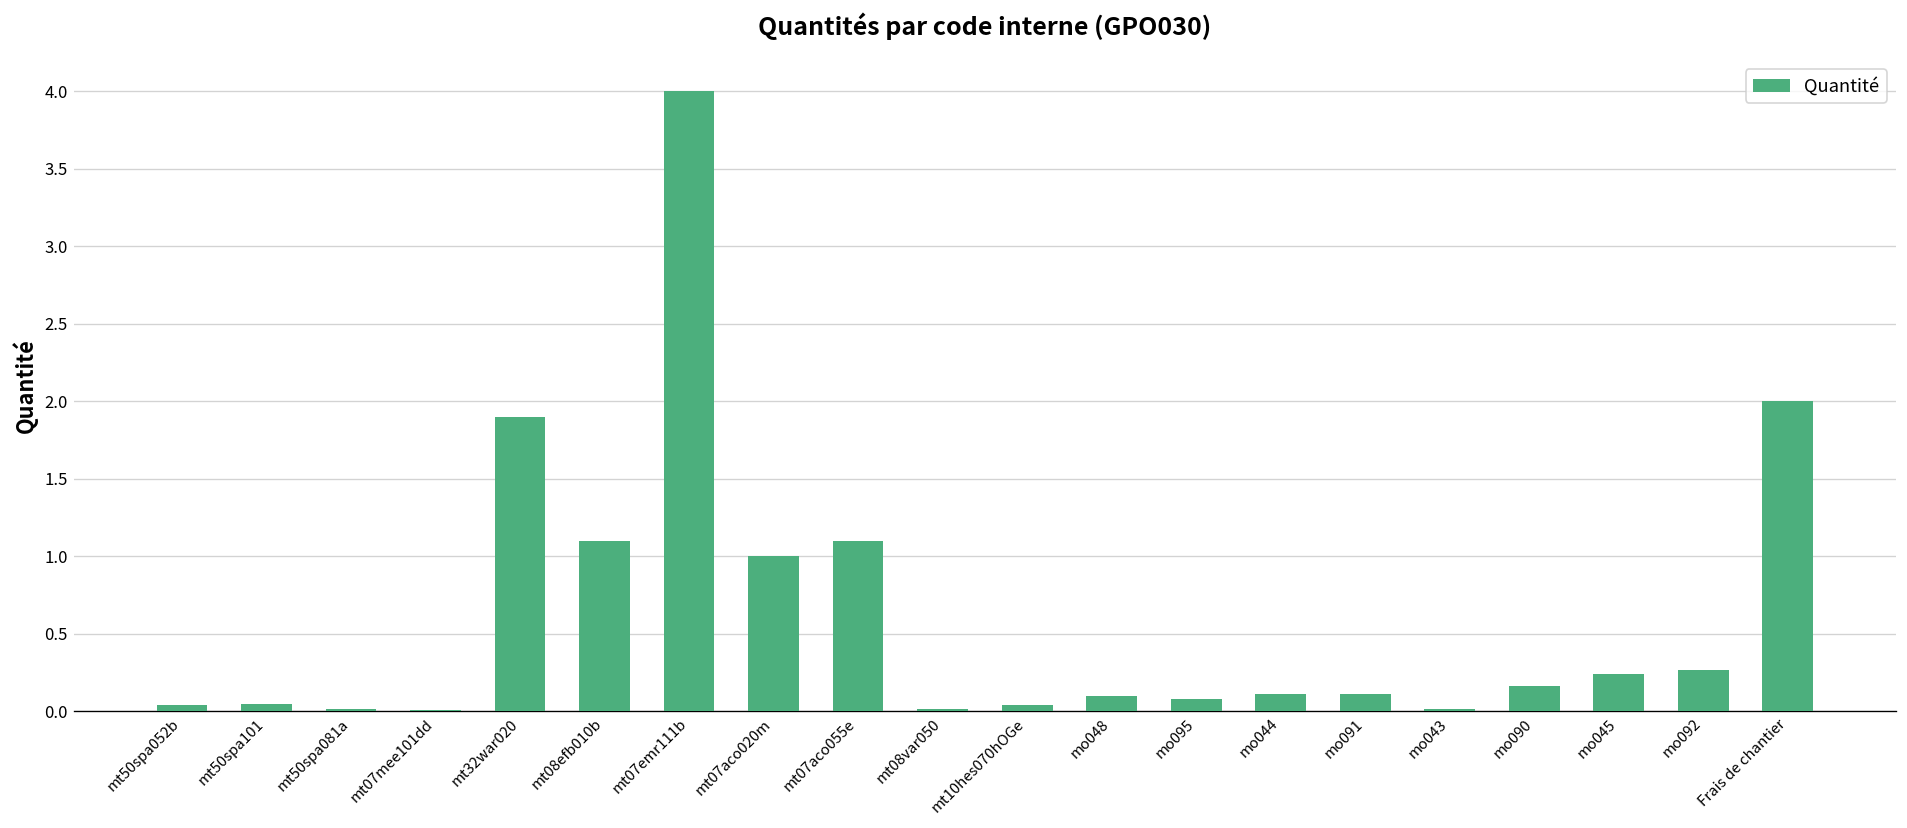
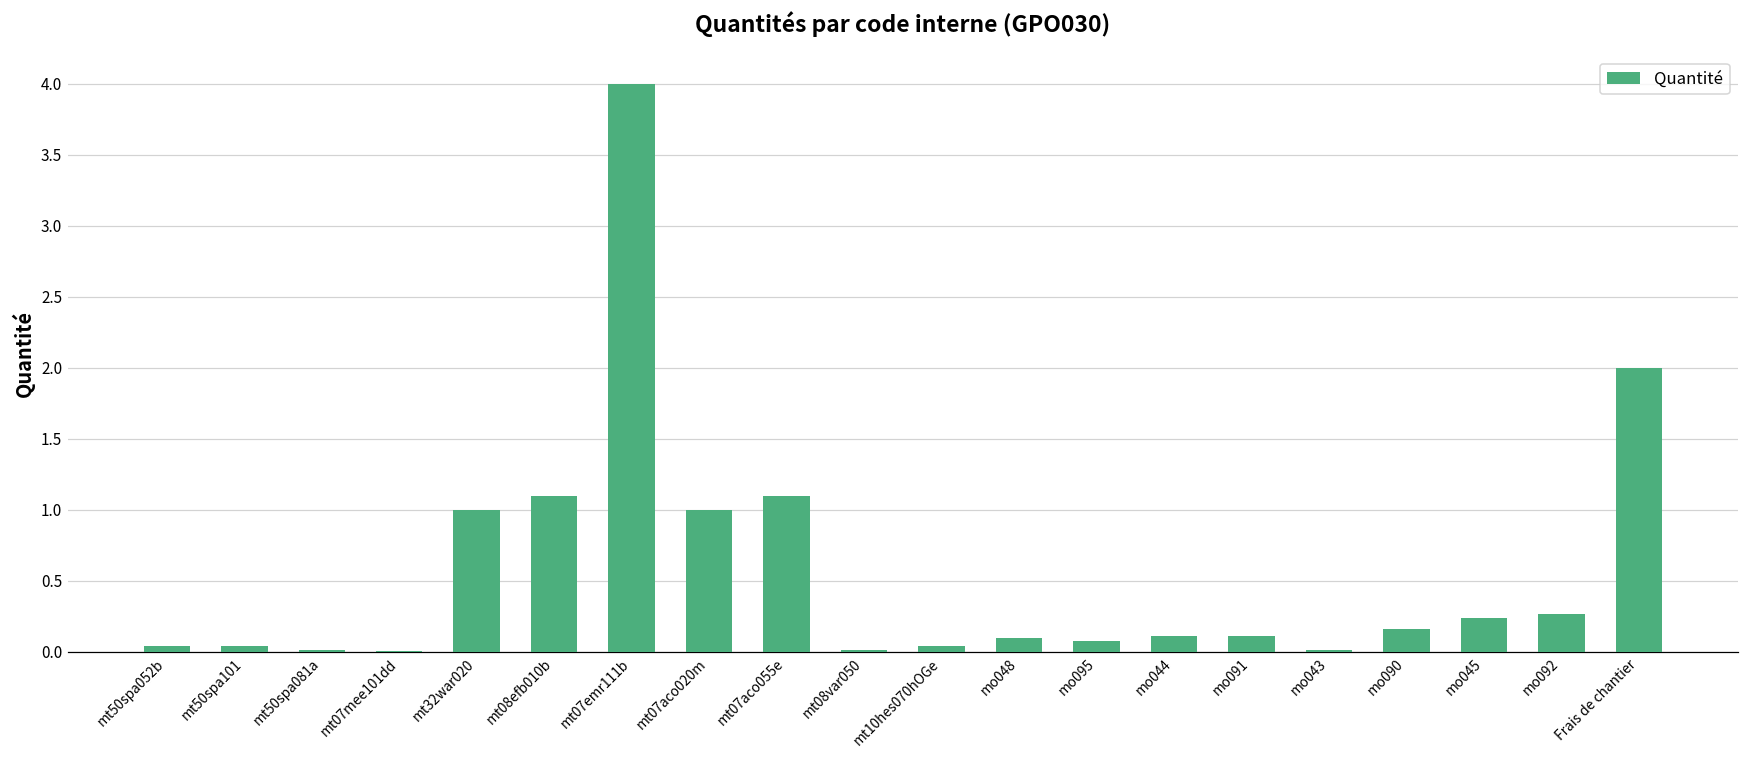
mt32war020: 1.9 -> 1.0
